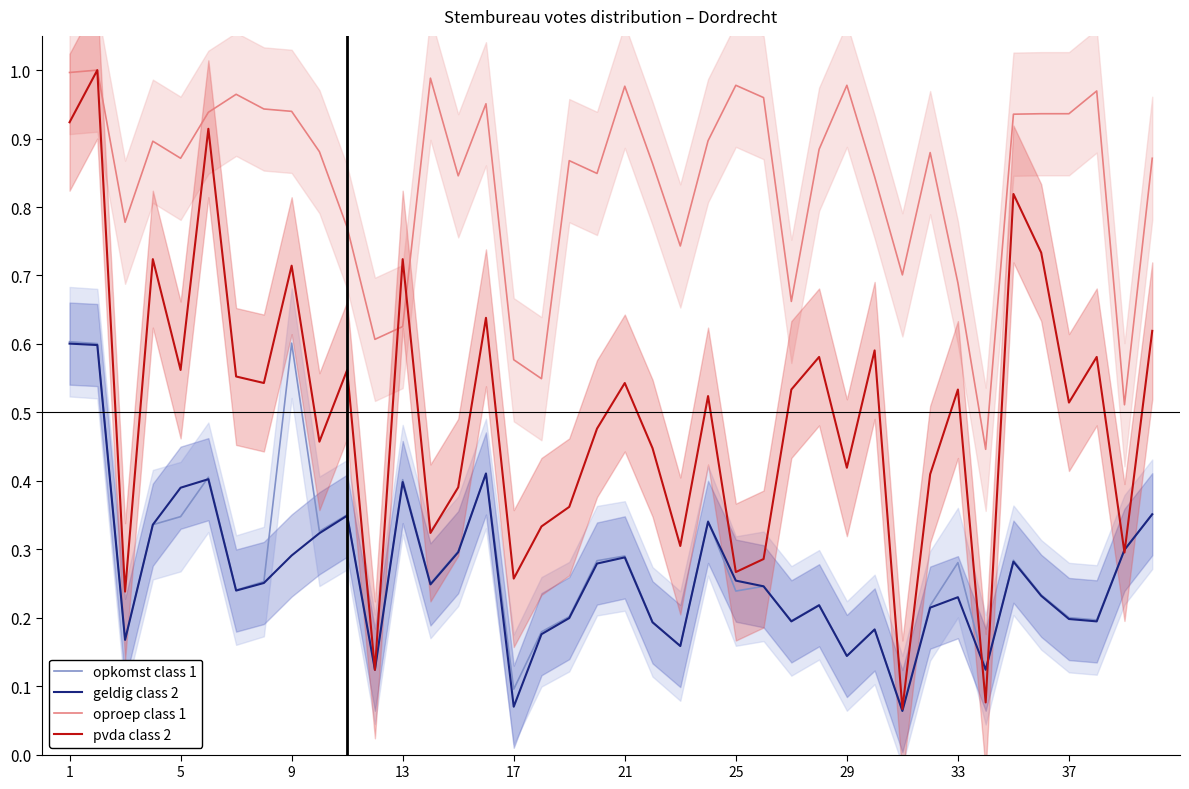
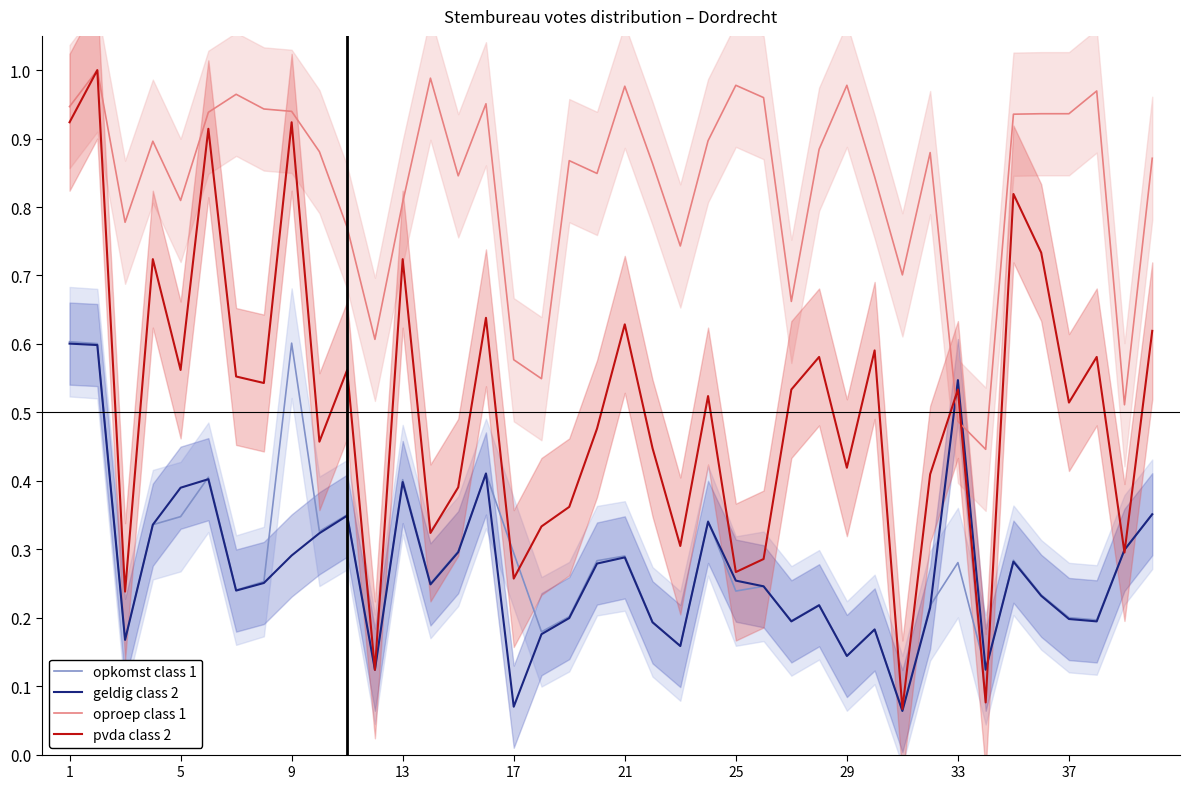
oproep class 1, 1: 1.00 -> 0.95
oproep class 1, 5: 0.87 -> 0.81
pvda class 2, 9: 0.71 -> 0.92
oproep class 1, 13: 0.63 -> 0.81
opkomst class 1, 17: 0.10 -> 0.29
pvda class 2, 21: 0.54 -> 0.63
geldig class 2, 33: 0.23 -> 0.55
oproep class 1, 33: 0.69 -> 0.49
